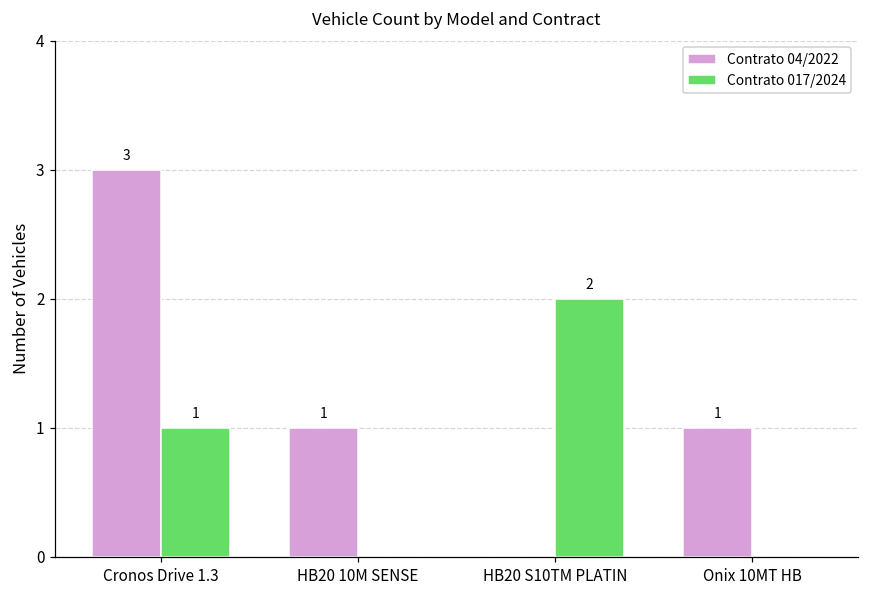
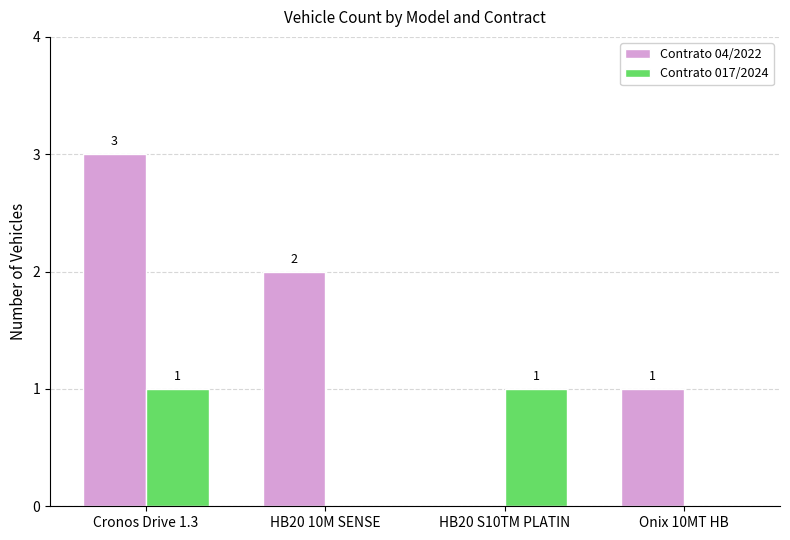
Contrato 04/2022, HB20 10M SENSE: 1 -> 2
Contrato 017/2024, HB20 S10TM PLATIN: 2 -> 1
